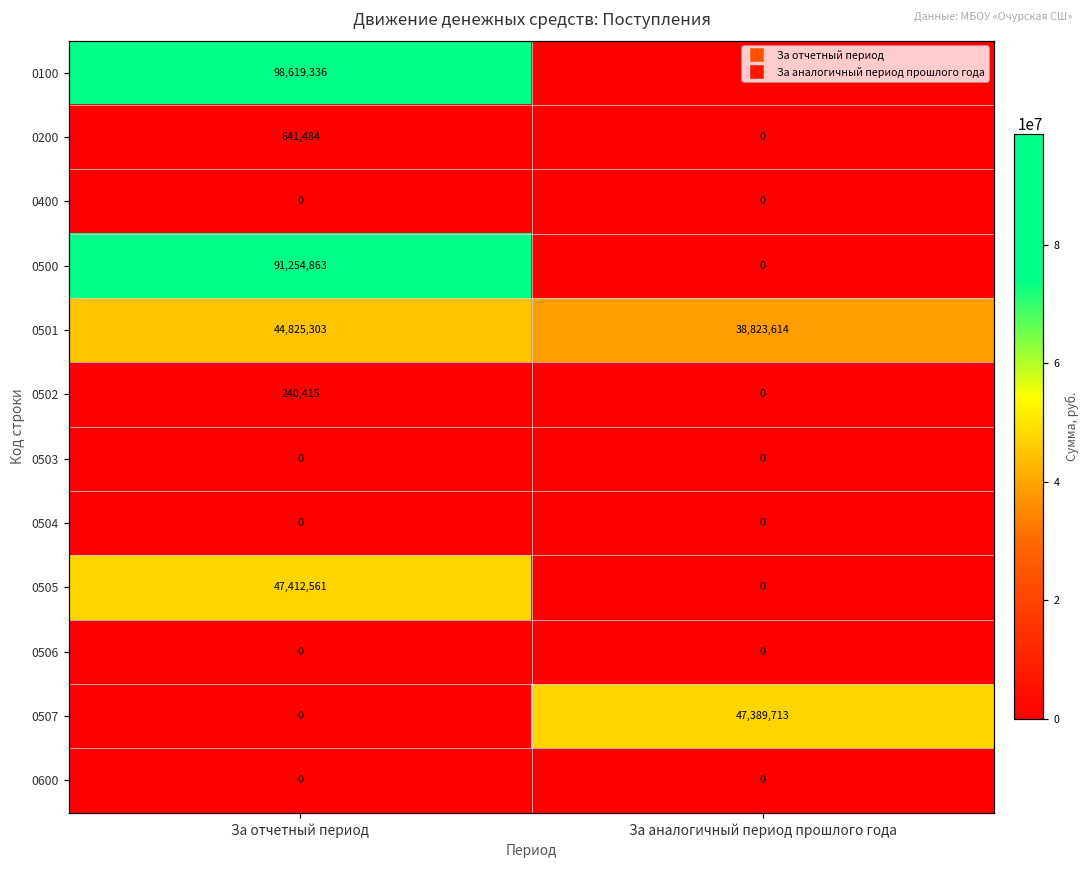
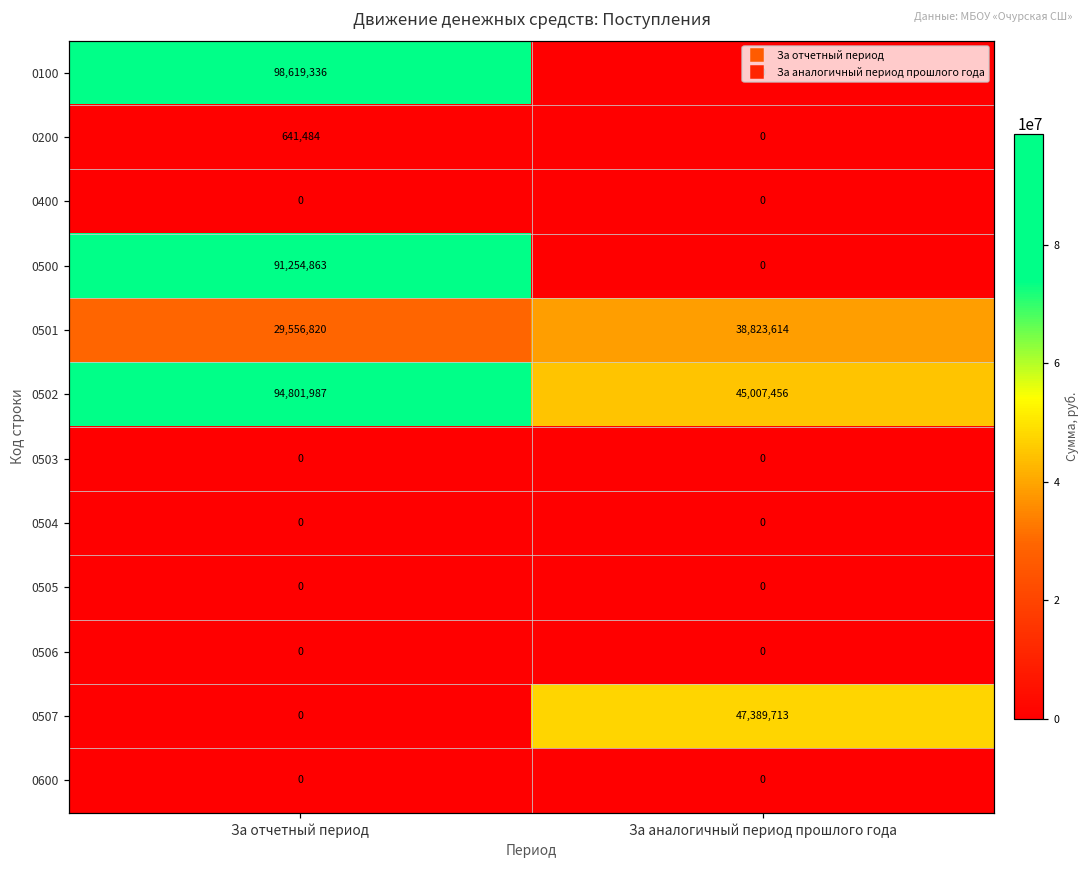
0501, За отчетный период: 44,825,303 -> 29,556,820
0502, За отчетный период: 240,415 -> 94,801,987
0502, За аналогичный период прошлого года: 0 -> 45,007,456
0505, За отчетный период: 47,412,561 -> 0
